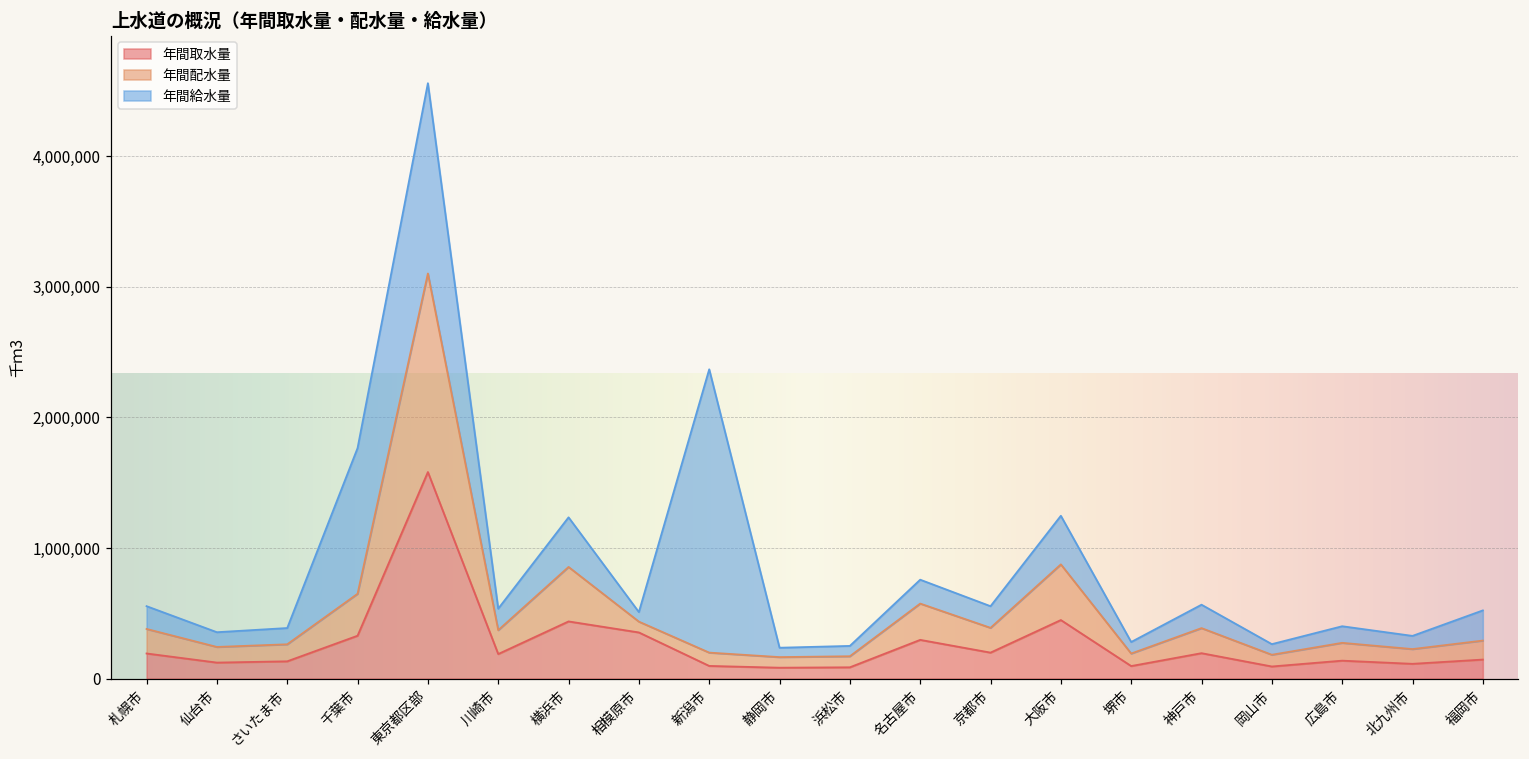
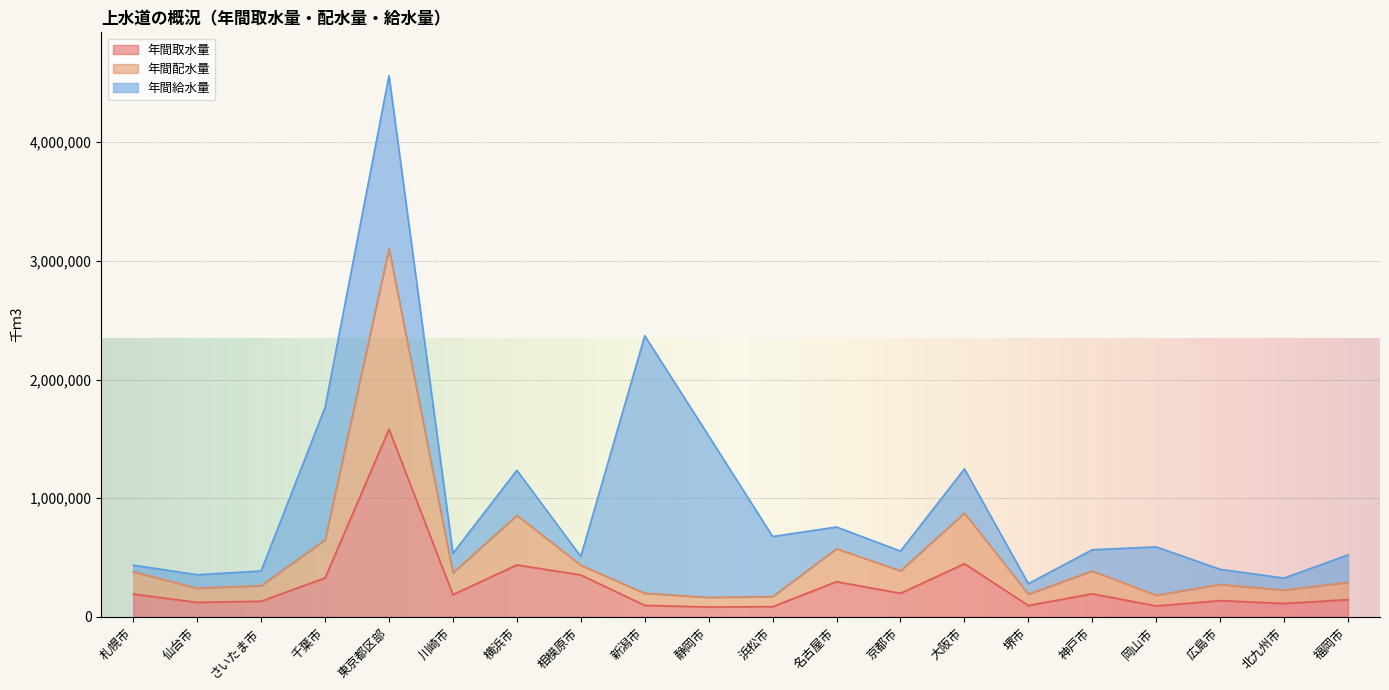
年間給水量, 札幌市: 170,000 -> 60,000
年間給水量, 静岡市: 70,000 -> 1,360,000
年間給水量, 浜松市: 80,000 -> 510,000
年間給水量, 岡山市: 80,000 -> 410,000
